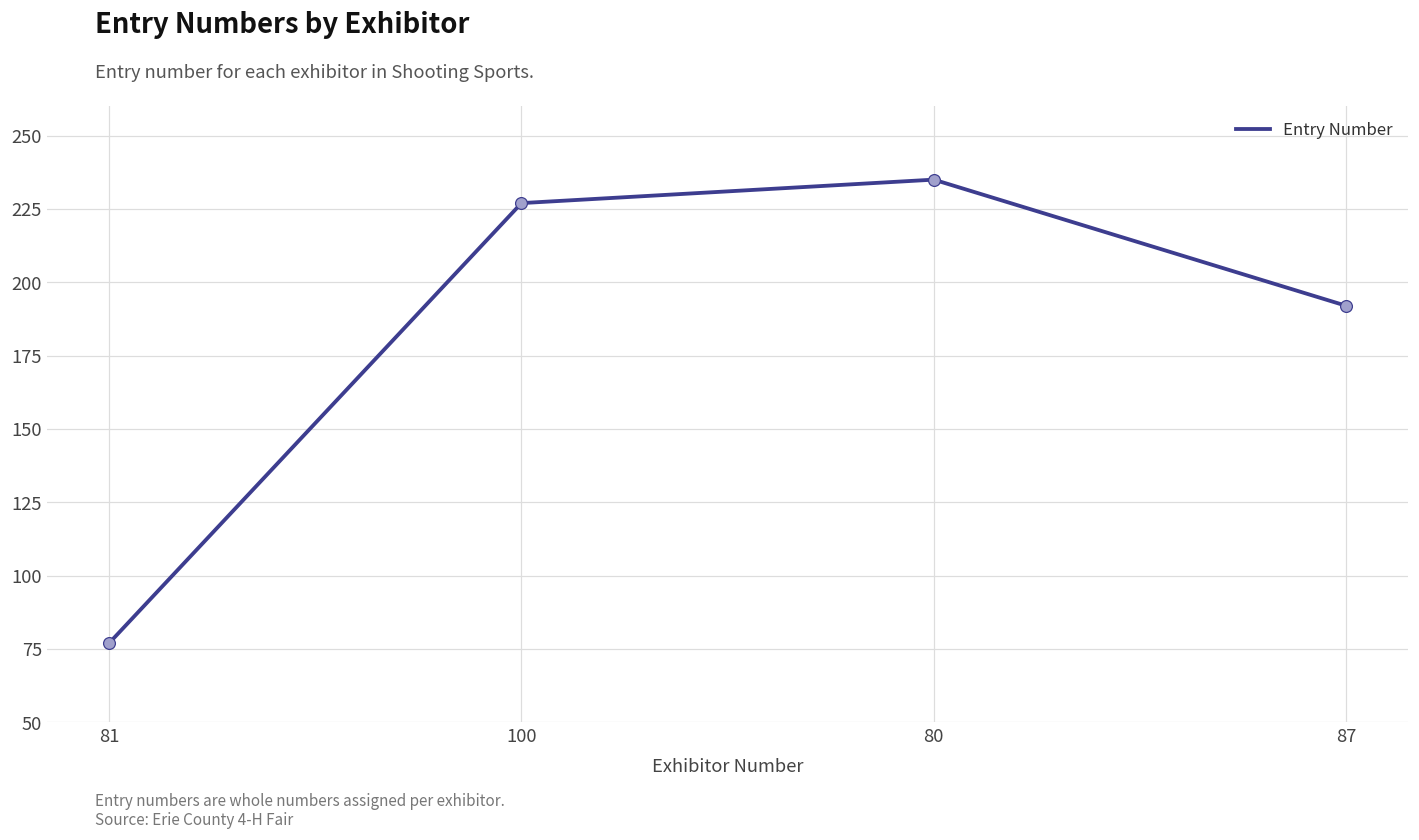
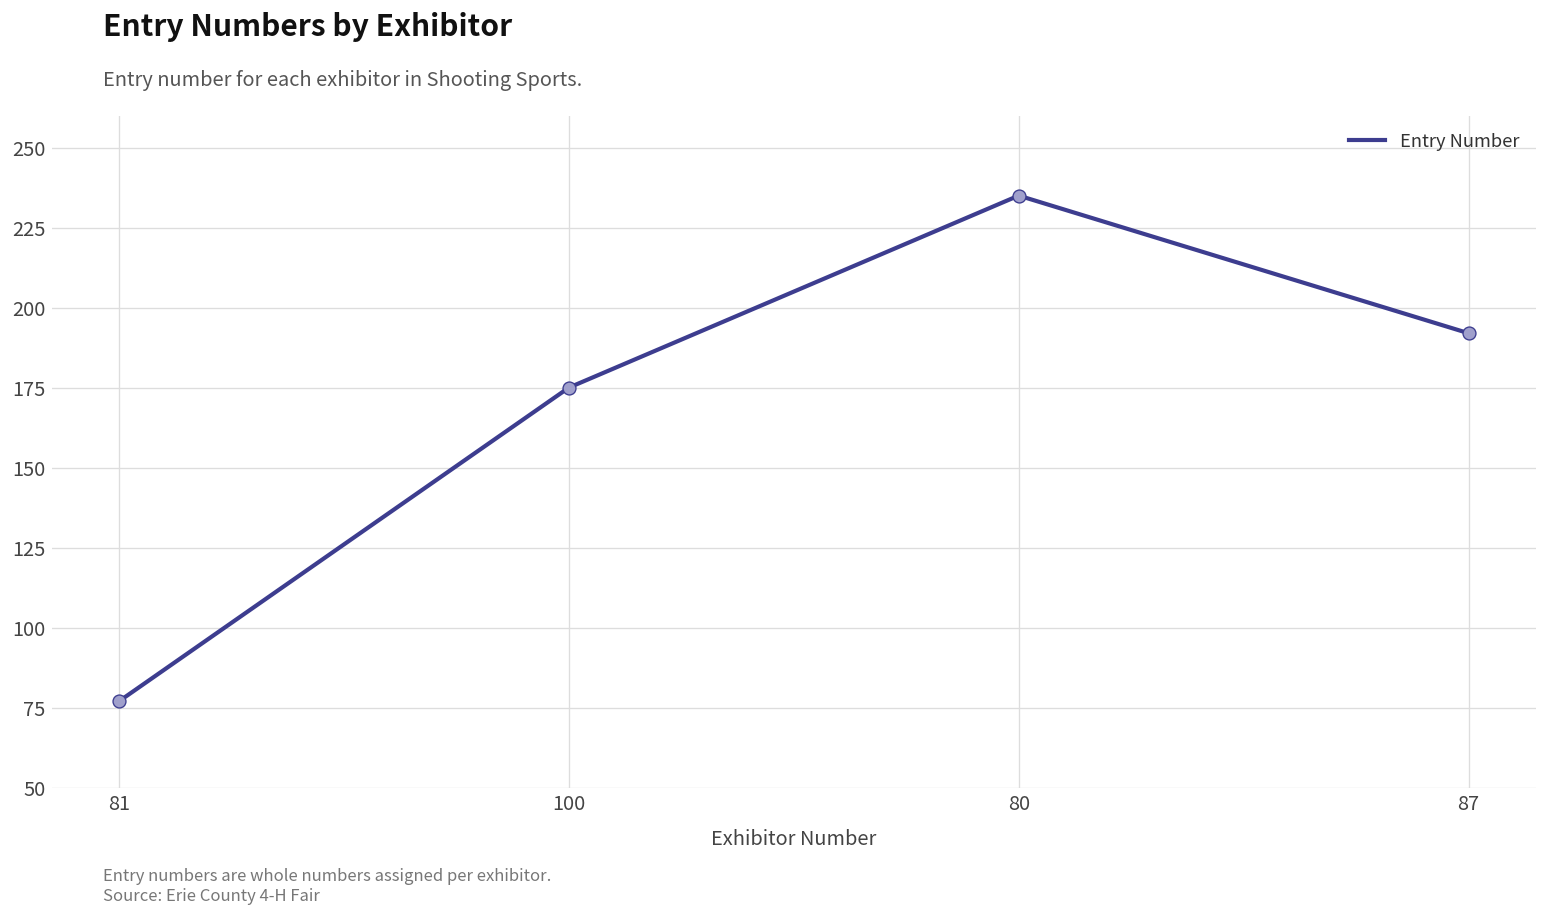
100: 227 -> 175
